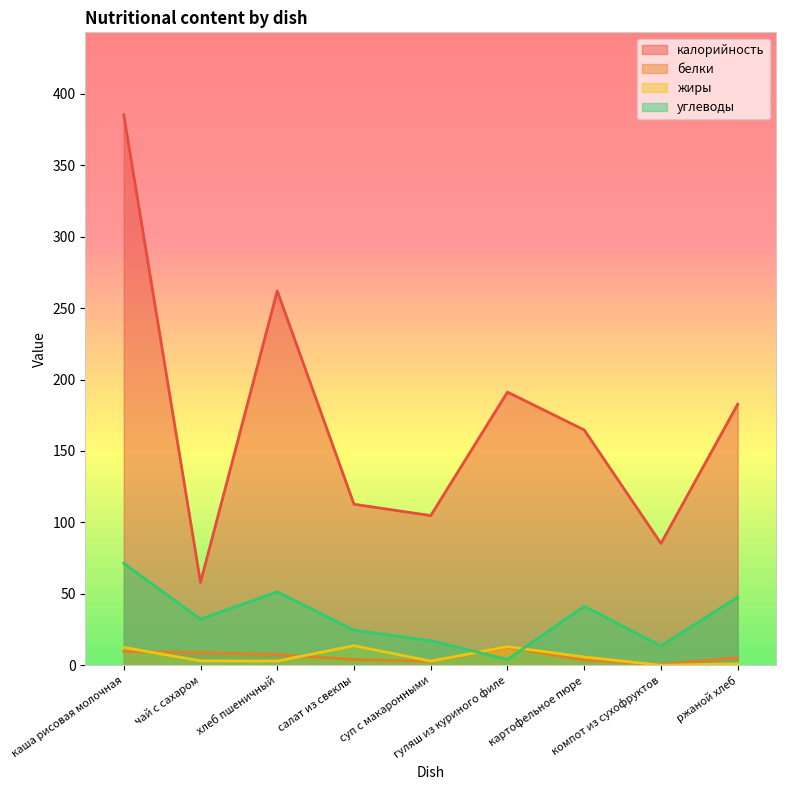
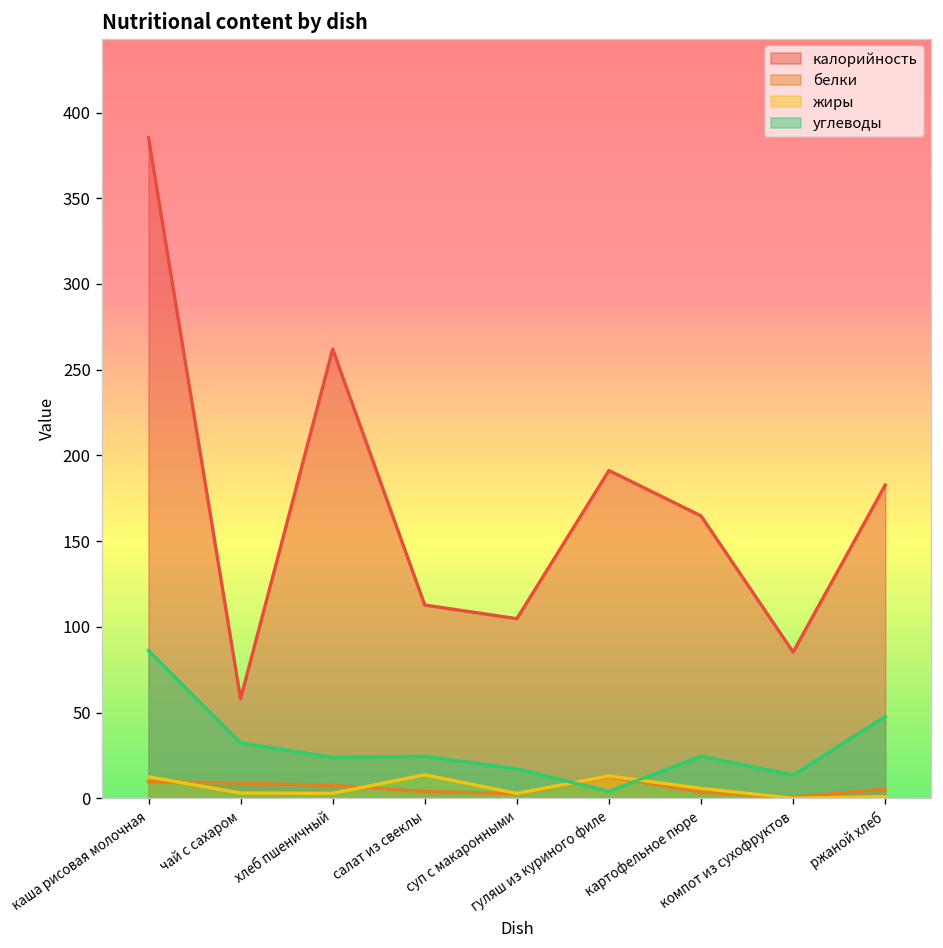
углеводы, каша рисовая молочная: 71 -> 86
углеводы, хлеб пшеничный: 51 -> 24
углеводы, картофельное пюре: 41 -> 25
